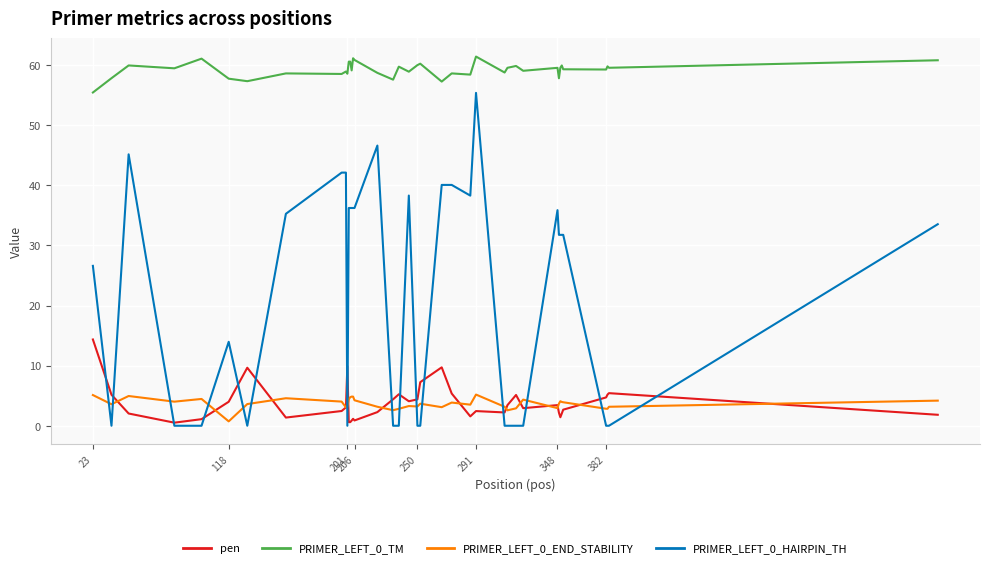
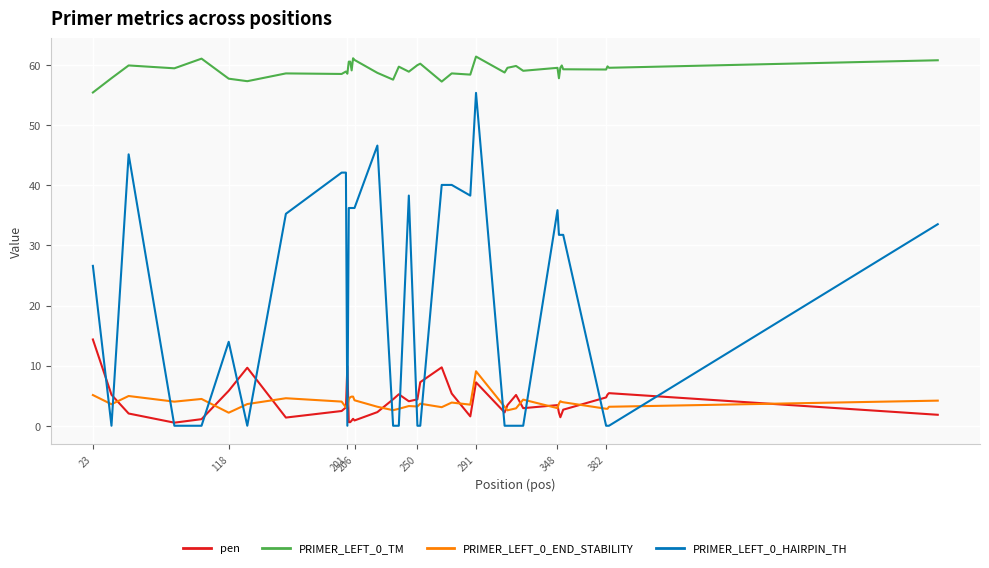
pen, 118: 4 -> 6
PRIMER_LEFT_0_END_STABILITY, 118: 1 -> 2
pen, 291: 2 -> 7
PRIMER_LEFT_0_END_STABILITY, 291: 5 -> 9
